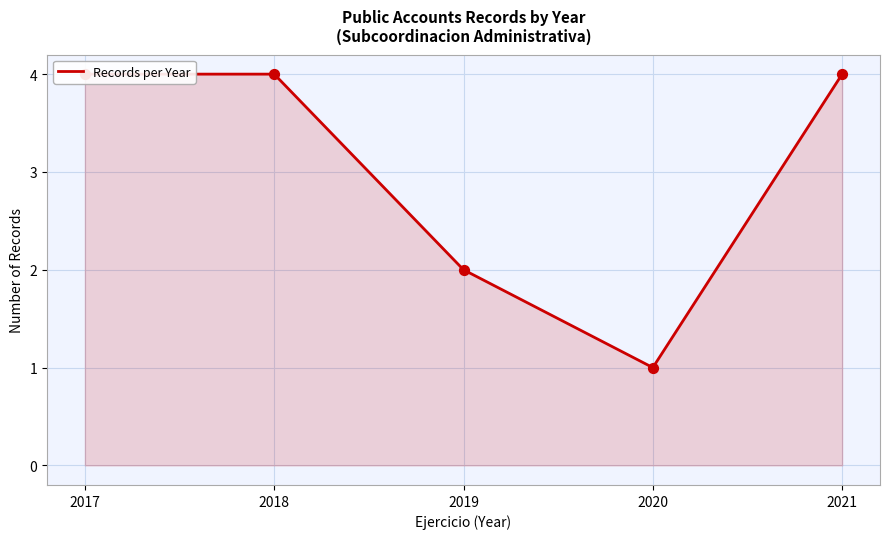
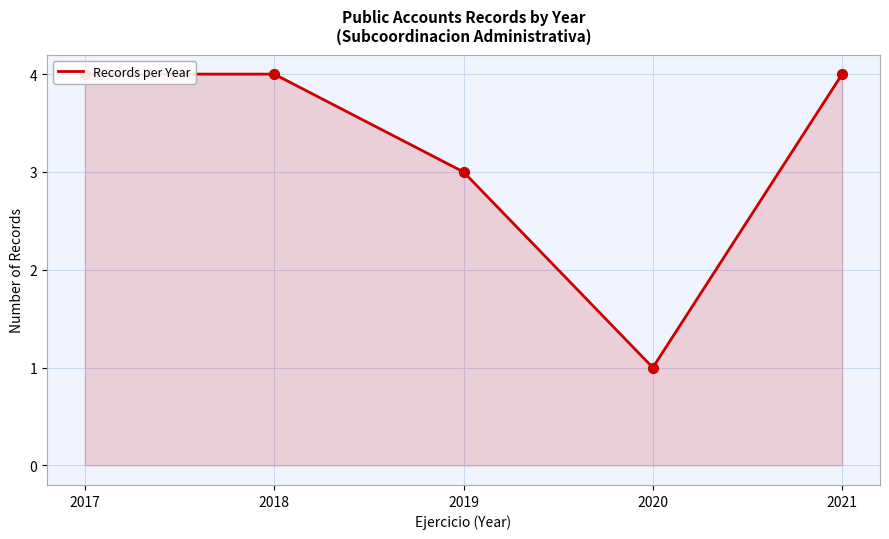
2019: 2 -> 3
